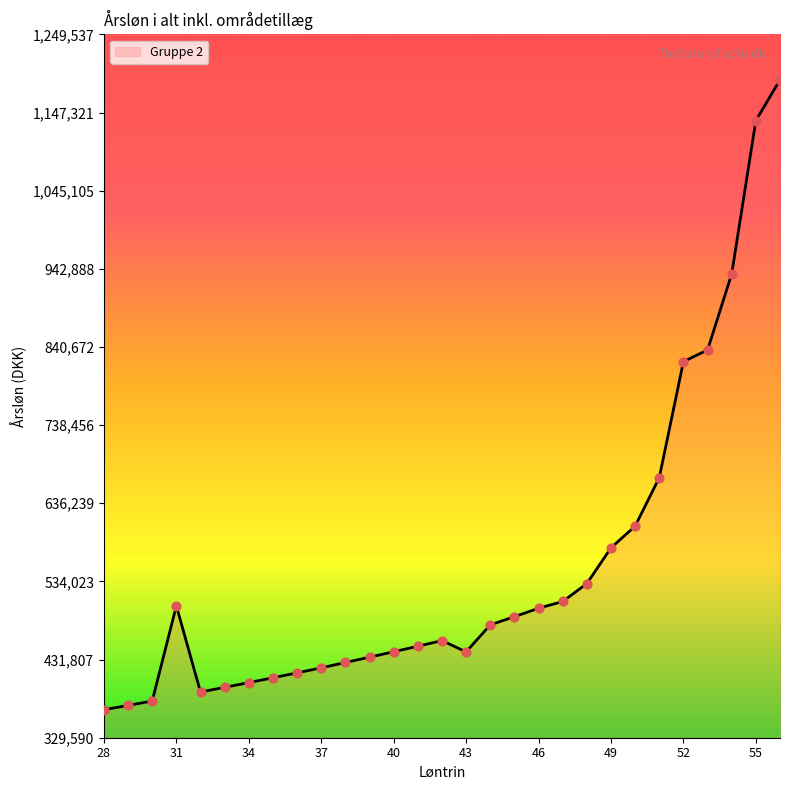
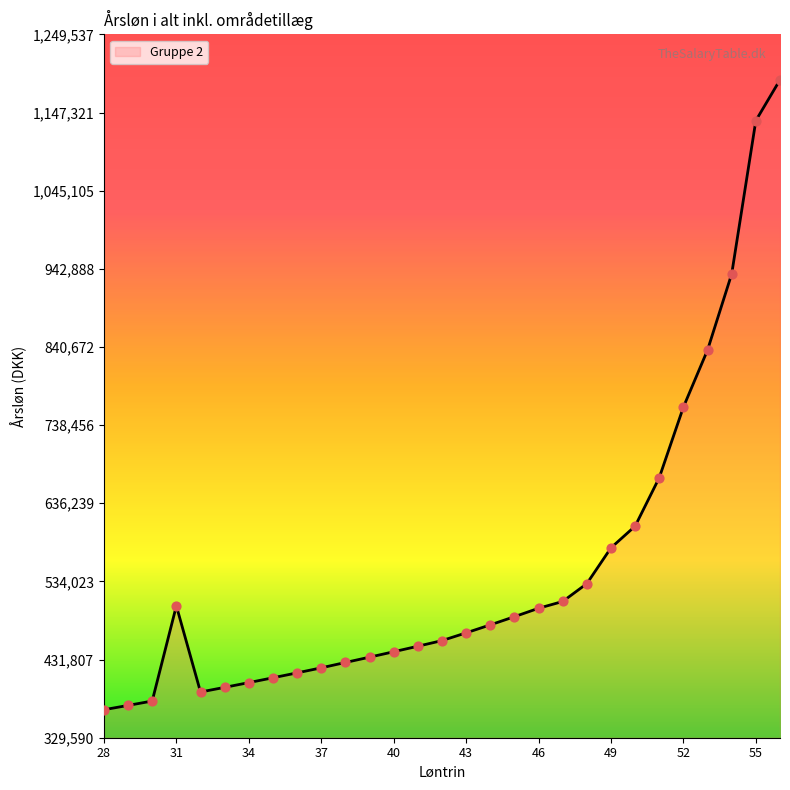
43: 440,000 -> 470,000
52: 820,000 -> 760,000
